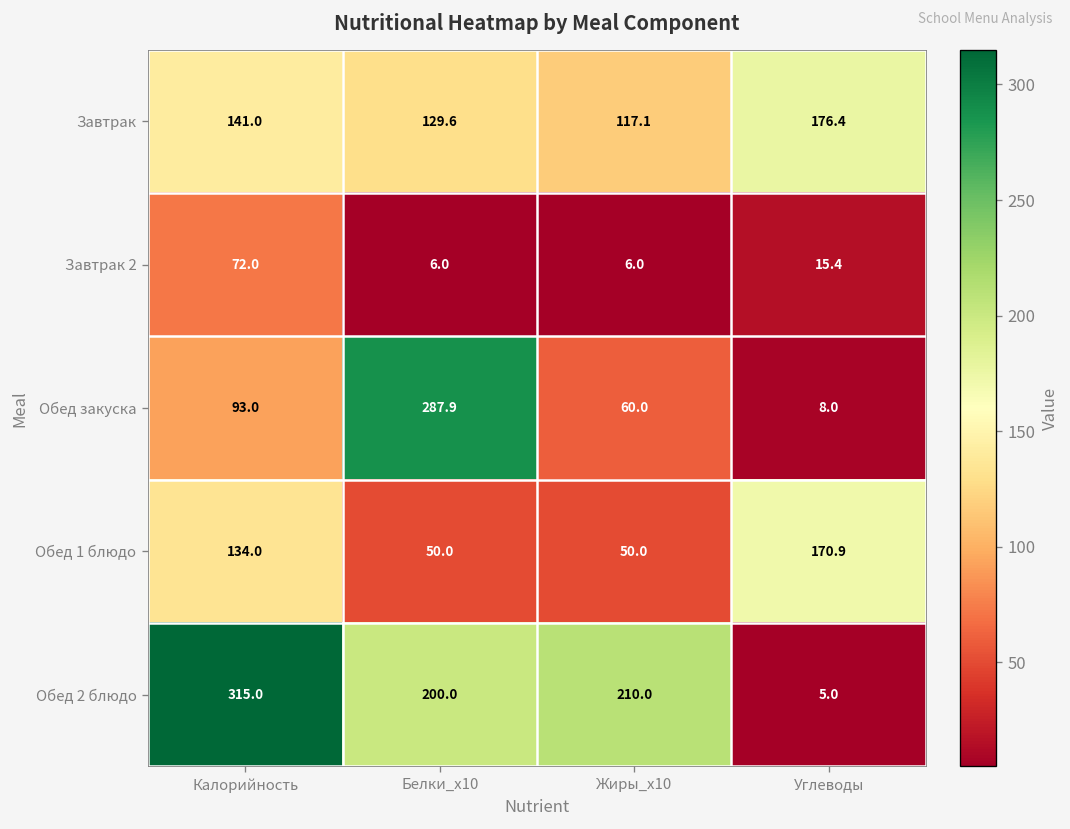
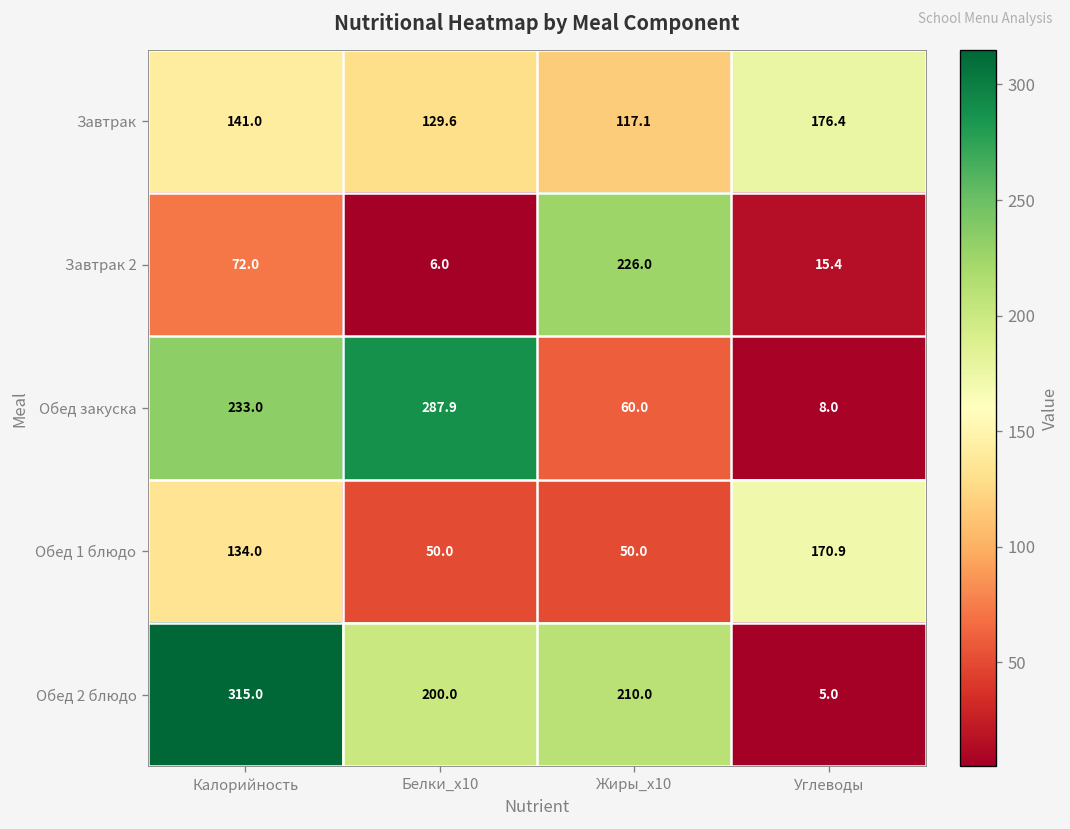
Завтрак 2, Жиры_x10: 6.0 -> 226.0
Обед закуска, Калорийность: 93.0 -> 233.0
